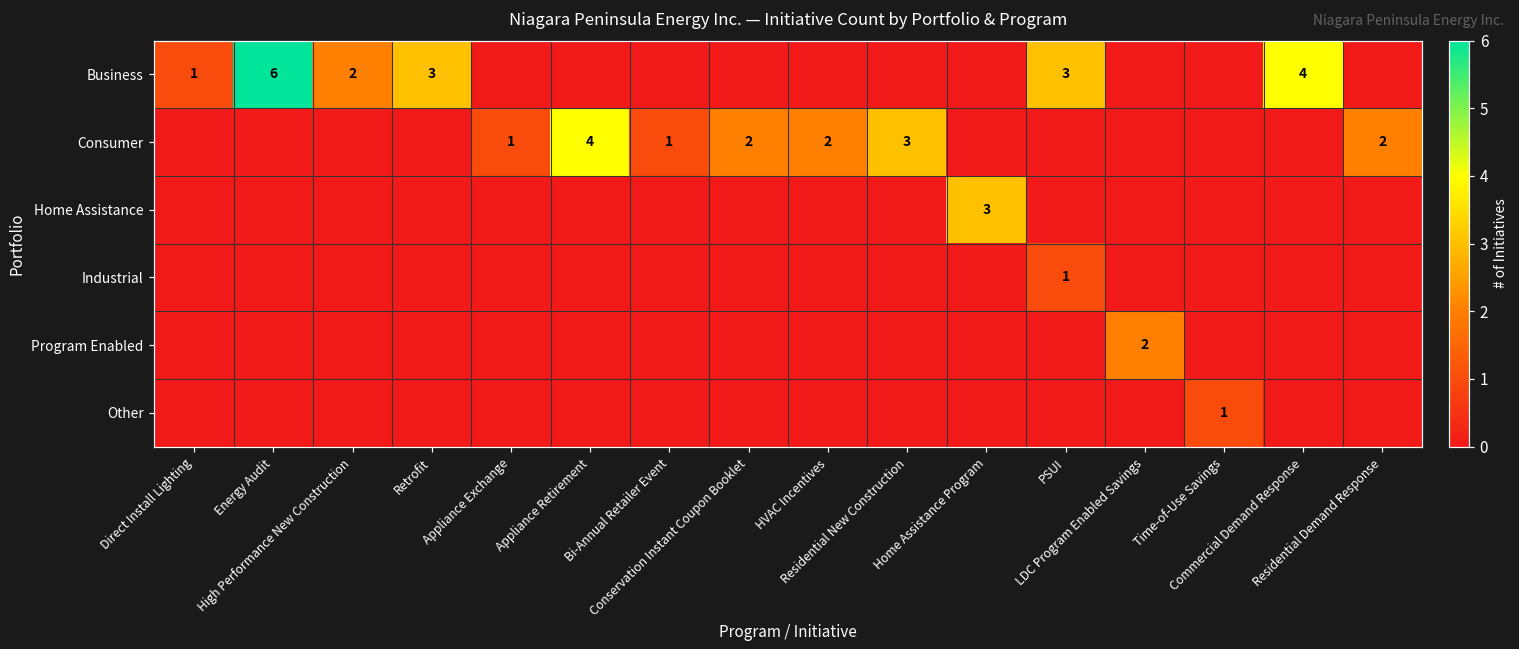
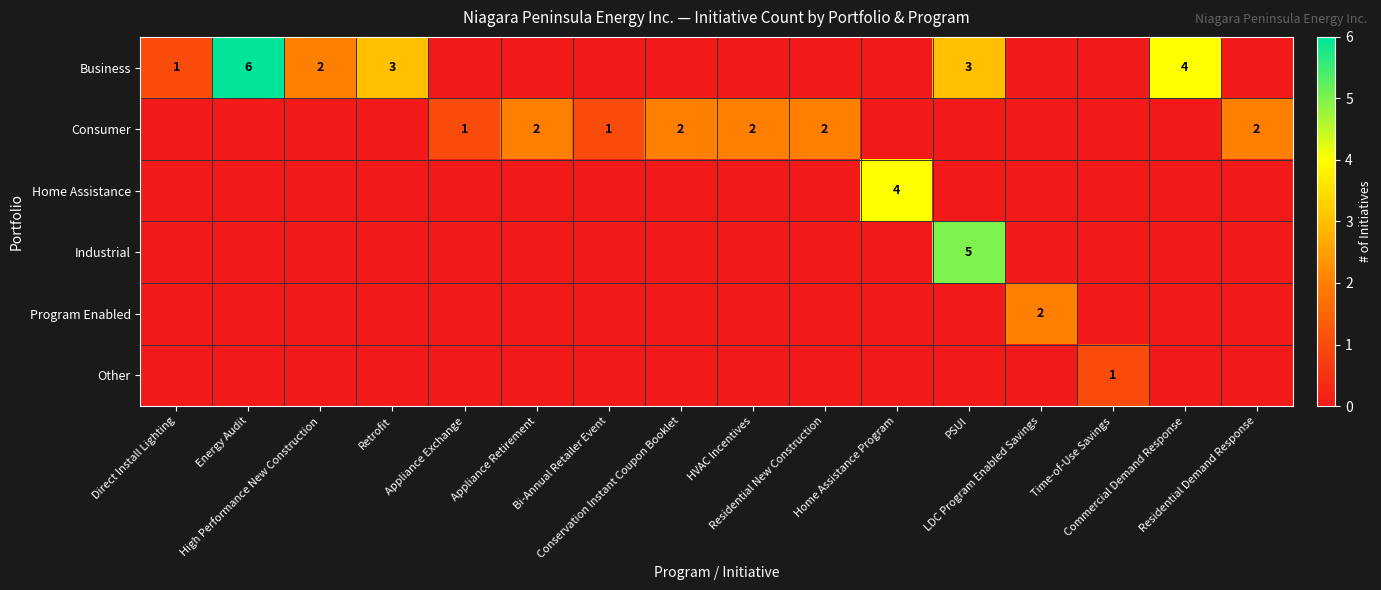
Consumer, Appliance Retirement: 4 -> 2
Consumer, Residential New Construction: 3 -> 2
Home Assistance, Home Assistance Program: 3 -> 4
Industrial, PSUI: 1 -> 5
